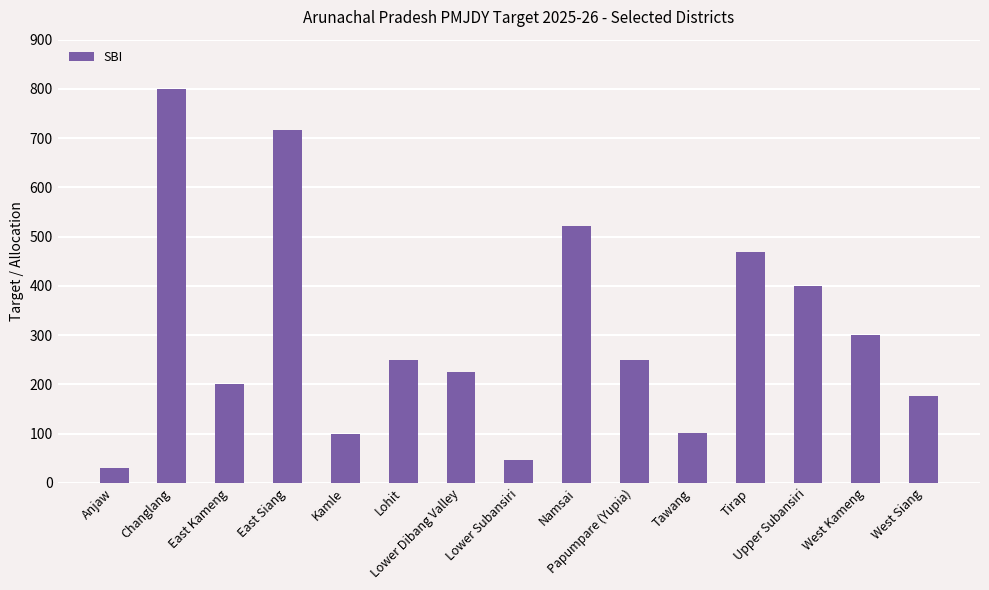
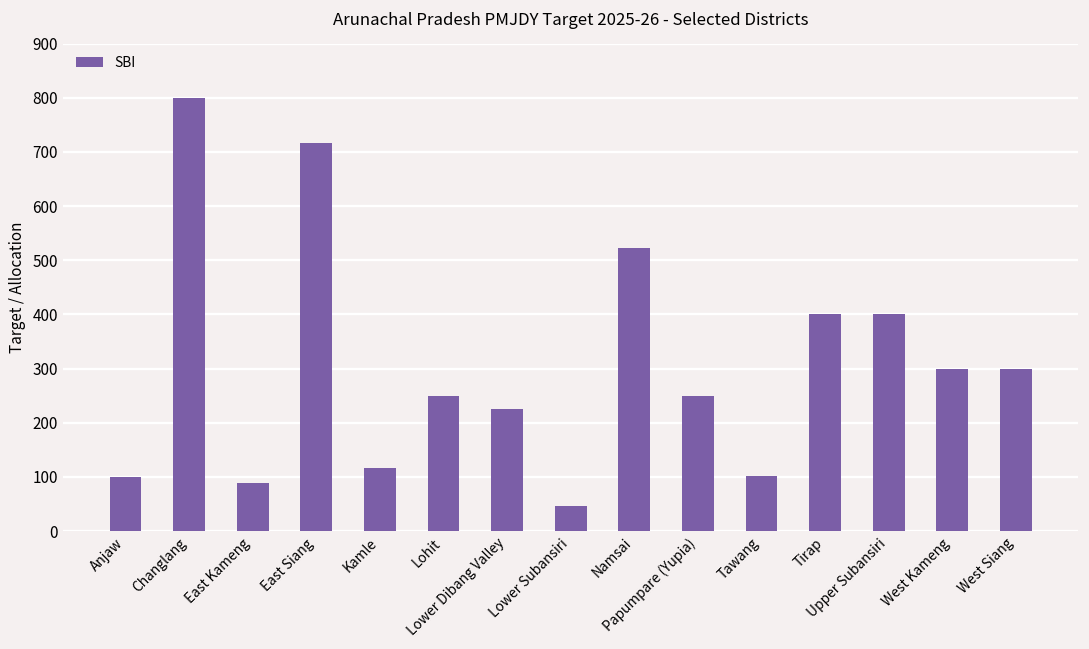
Anjaw: 30 -> 100
East Kameng: 200 -> 90
Kamle: 100 -> 120
Tirap: 470 -> 400
West Siang: 180 -> 300
